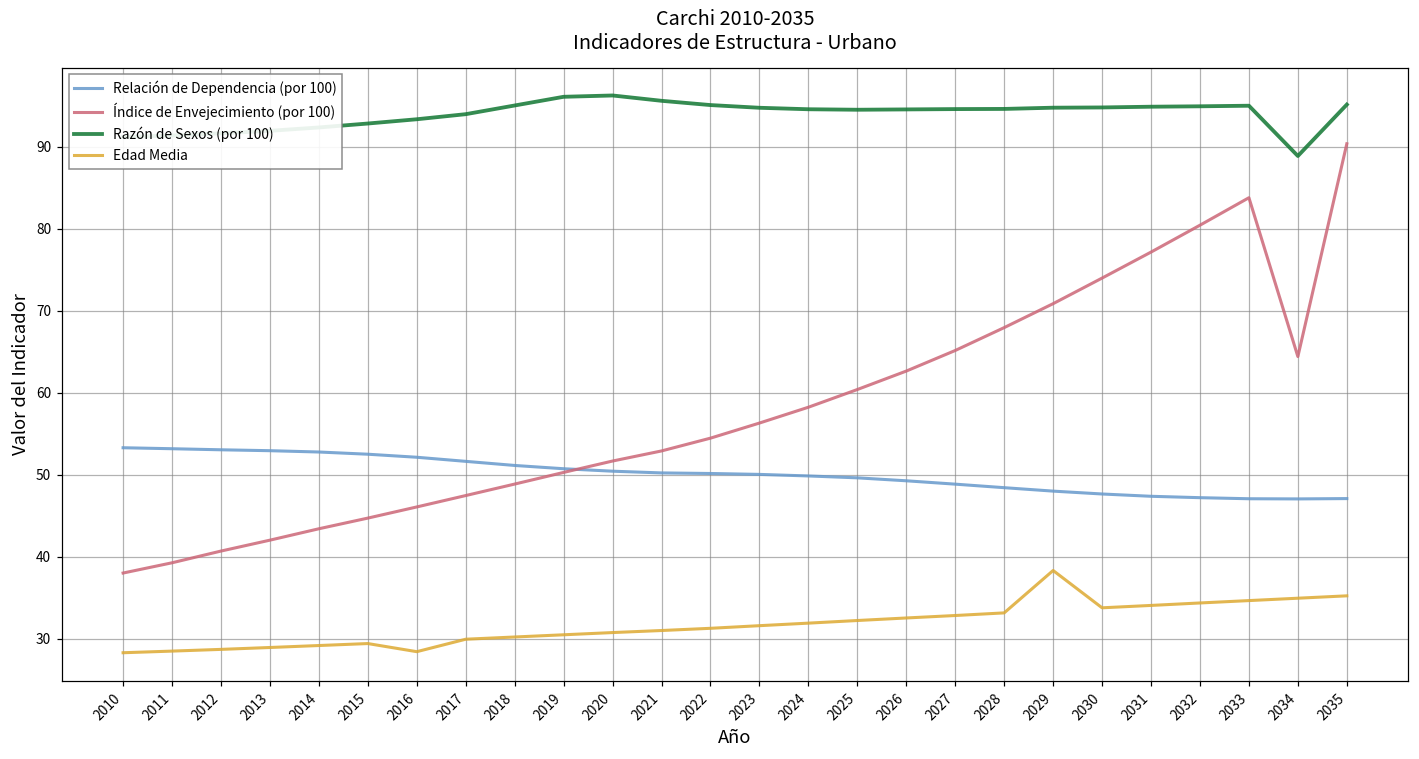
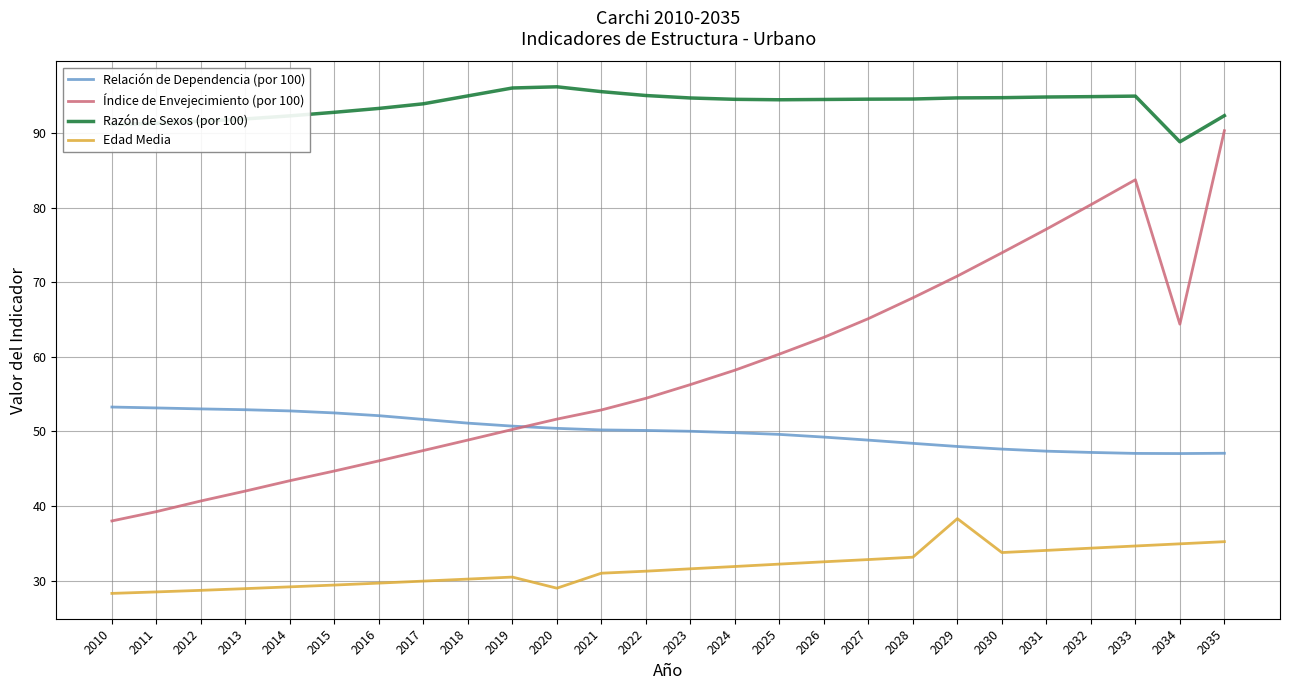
Edad Media, 2016: 28 -> 30
Edad Media, 2020: 31 -> 29
Razón de Sexos (por 100), 2035: 95 -> 92
